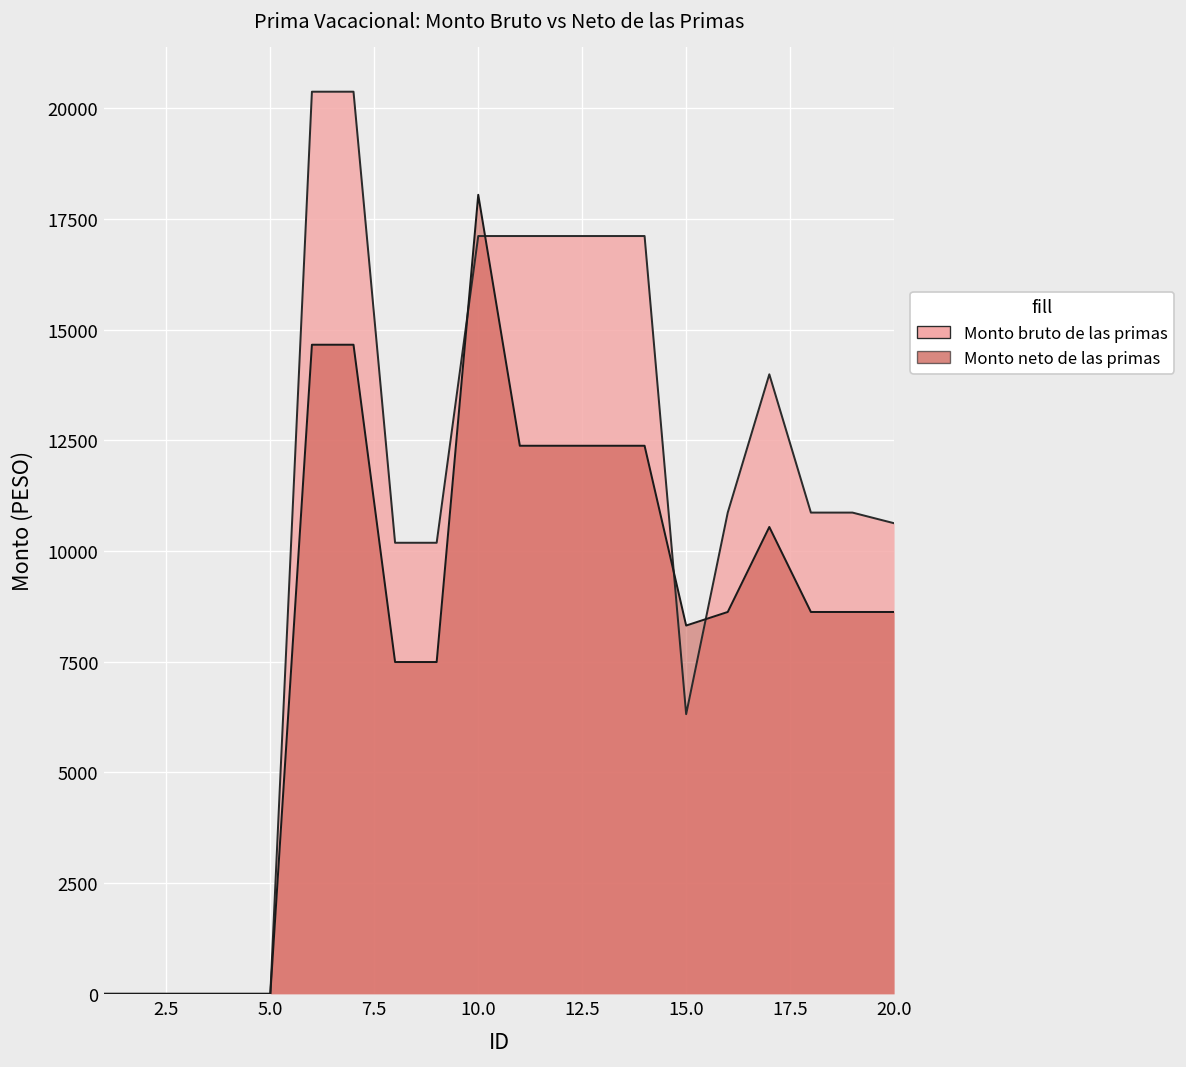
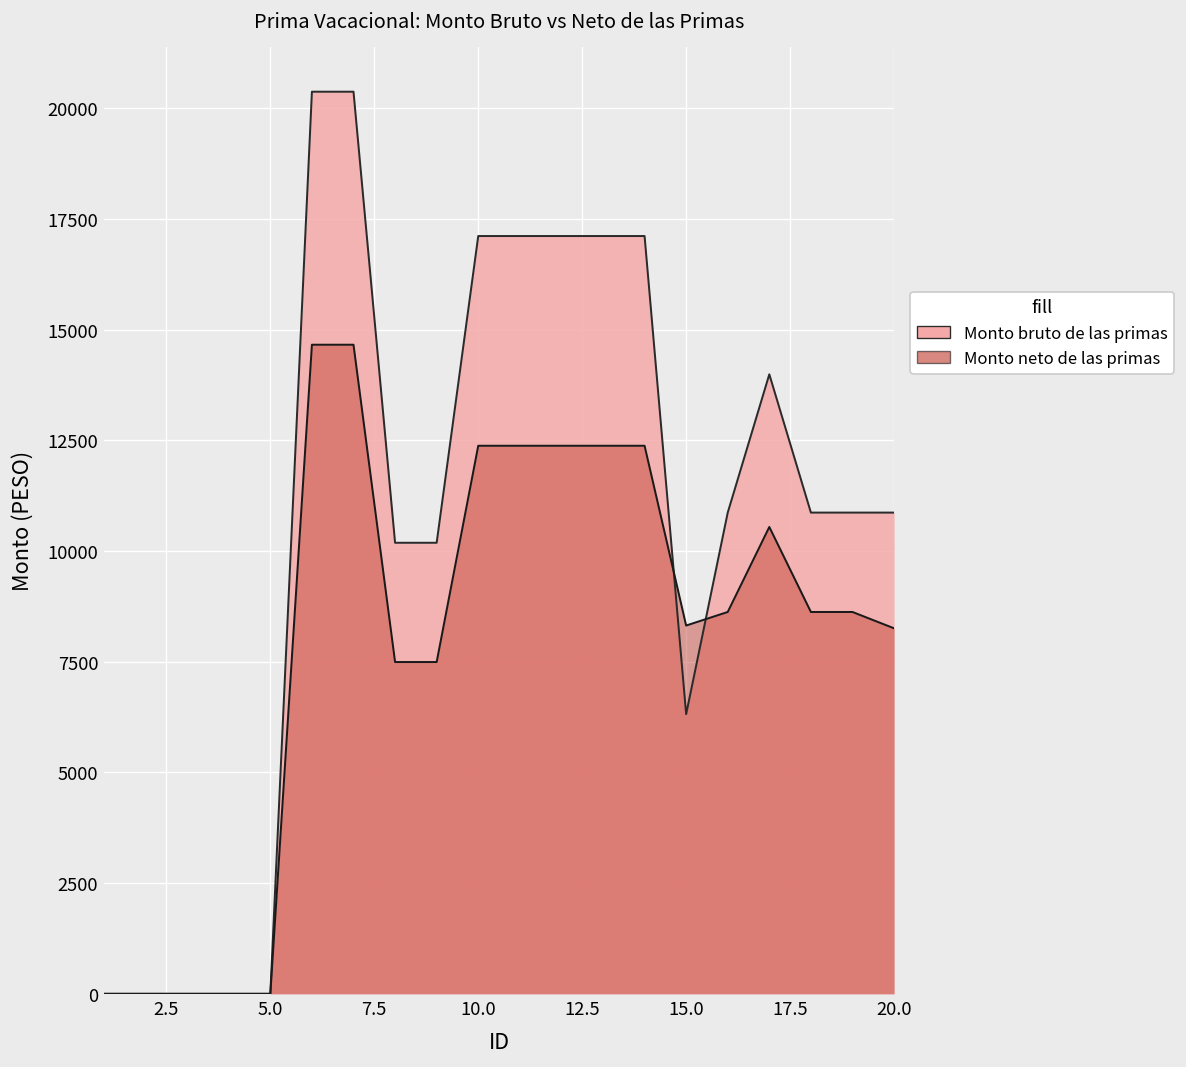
Monto neto de las primas, 10.0: 18000 -> 12400
Monto bruto de las primas, 20.0: 10600 -> 10900
Monto neto de las primas, 20.0: 8600 -> 8300
